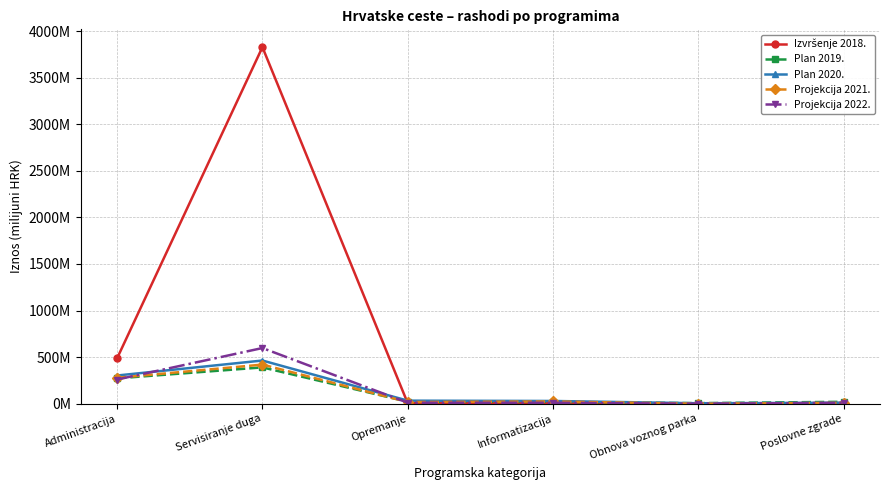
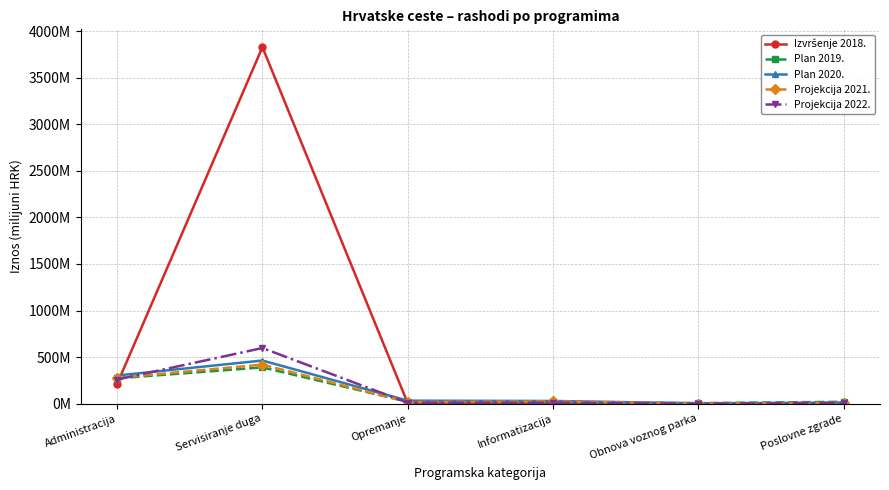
Izvršenje 2018., Administracija: 500000000 -> 200000000
